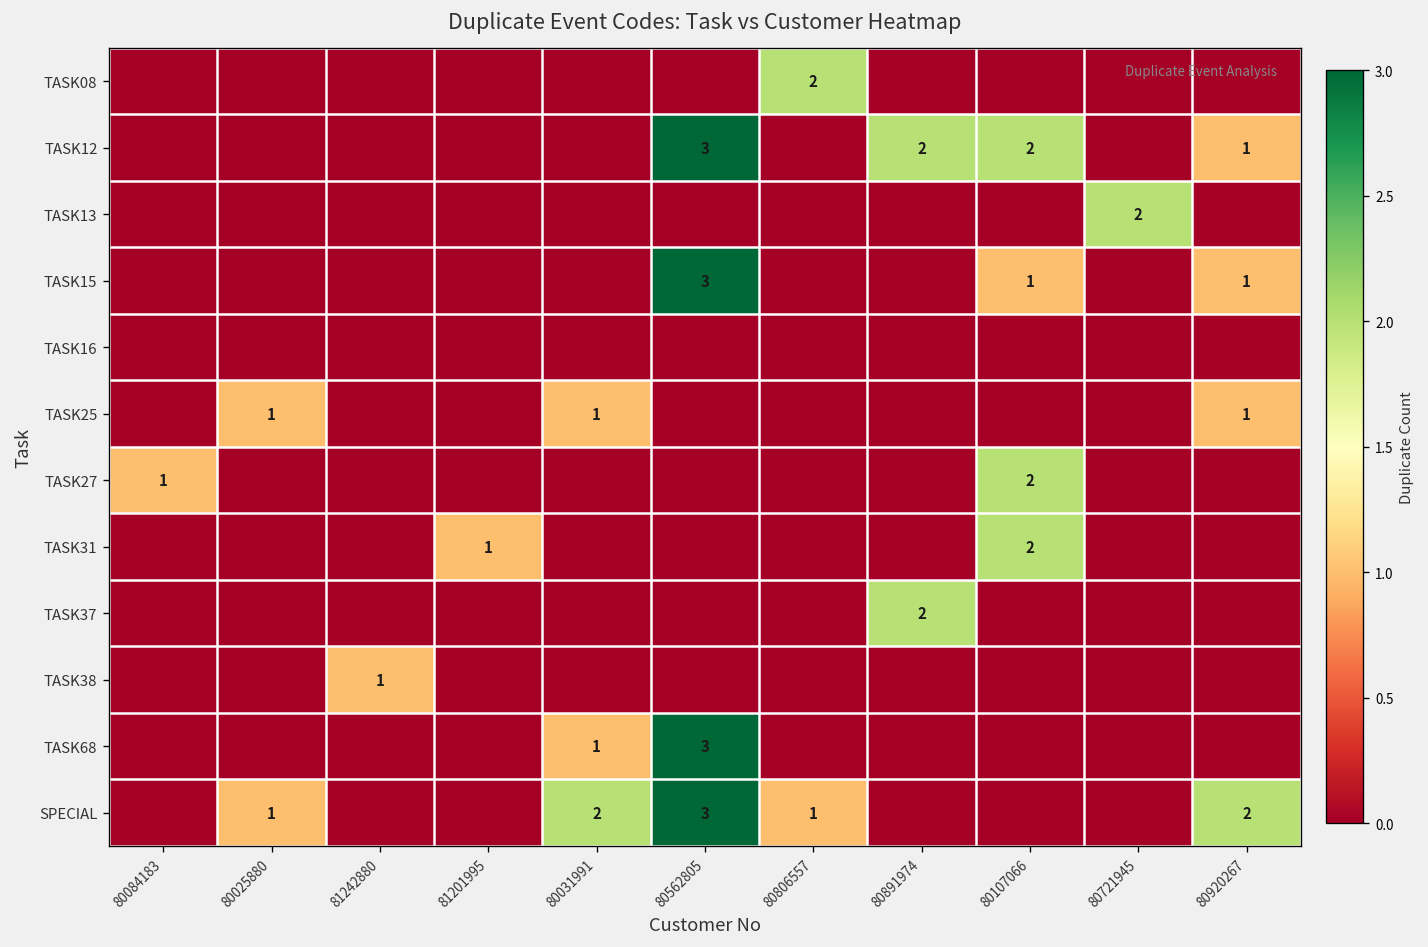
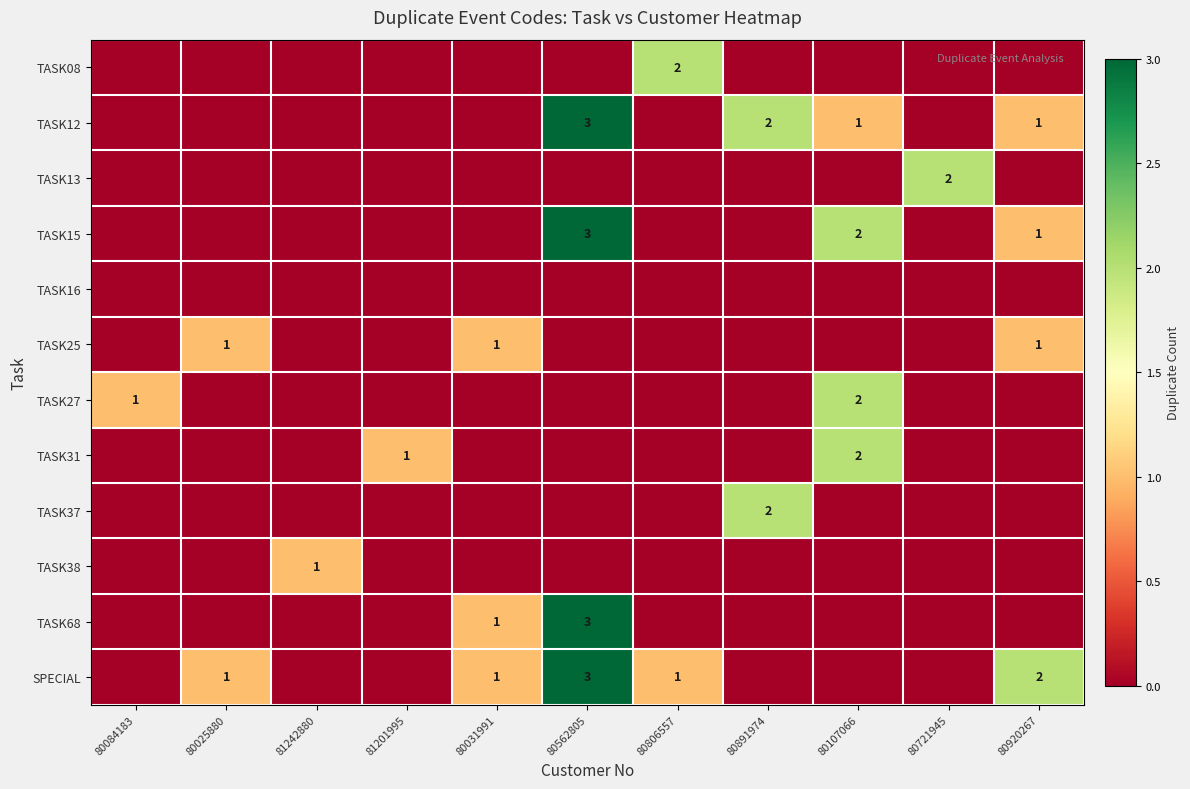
TASK12, 80107066: 2 -> 1
TASK15, 80107066: 1 -> 2
SPECIAL, 80031991: 2 -> 1
